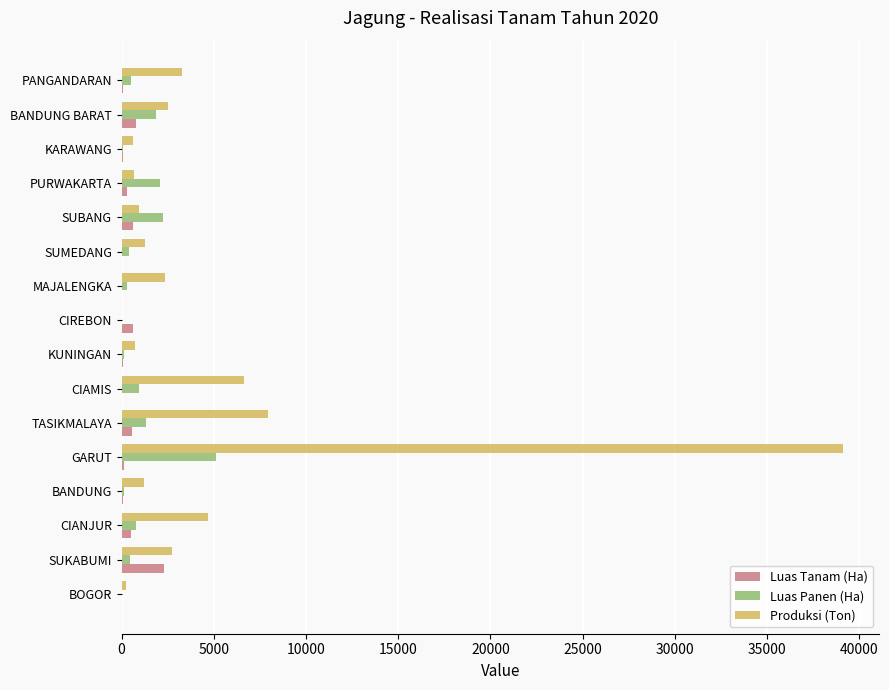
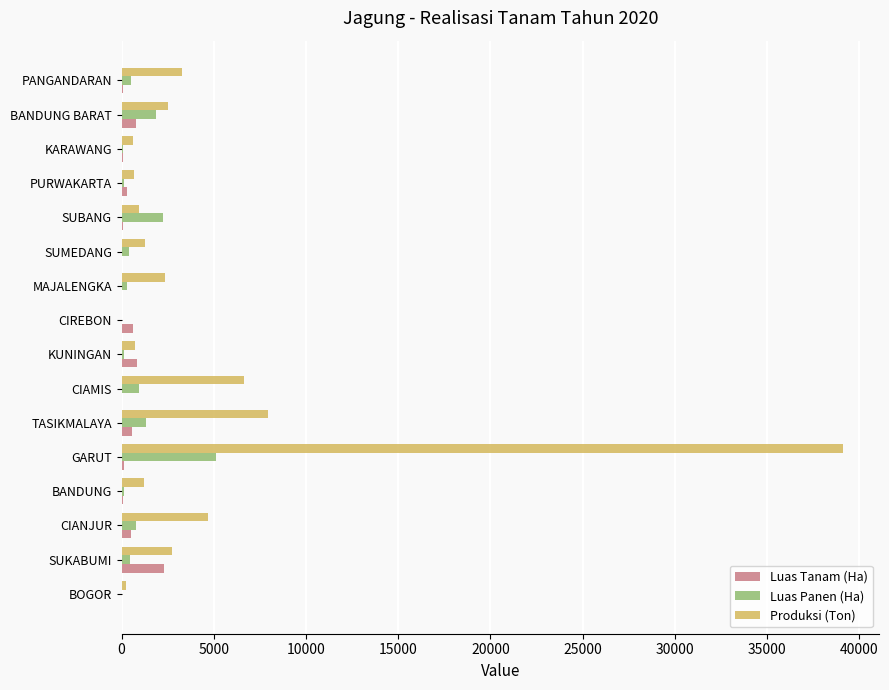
Luas Panen (Ha), PURWAKARTA: 2100 -> 100
Luas Tanam (Ha), SUBANG: 600 -> 100
Luas Tanam (Ha), KUNINGAN: 100 -> 800
